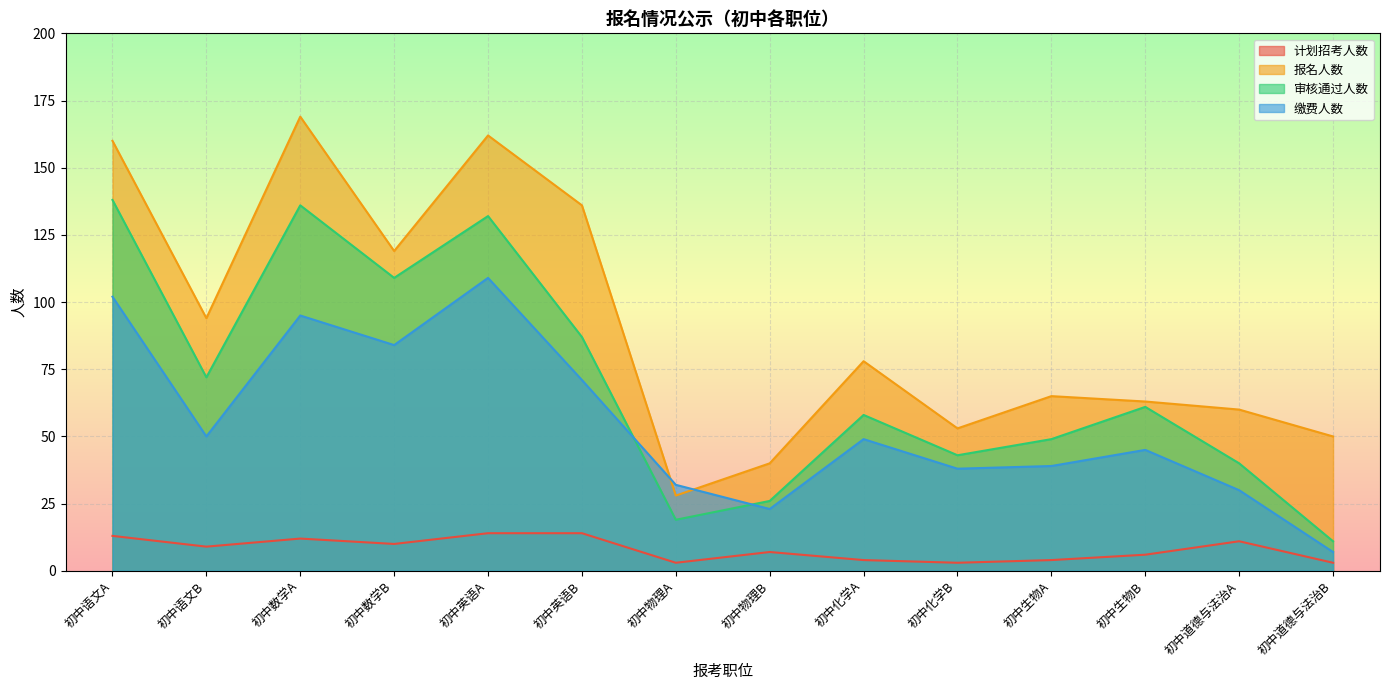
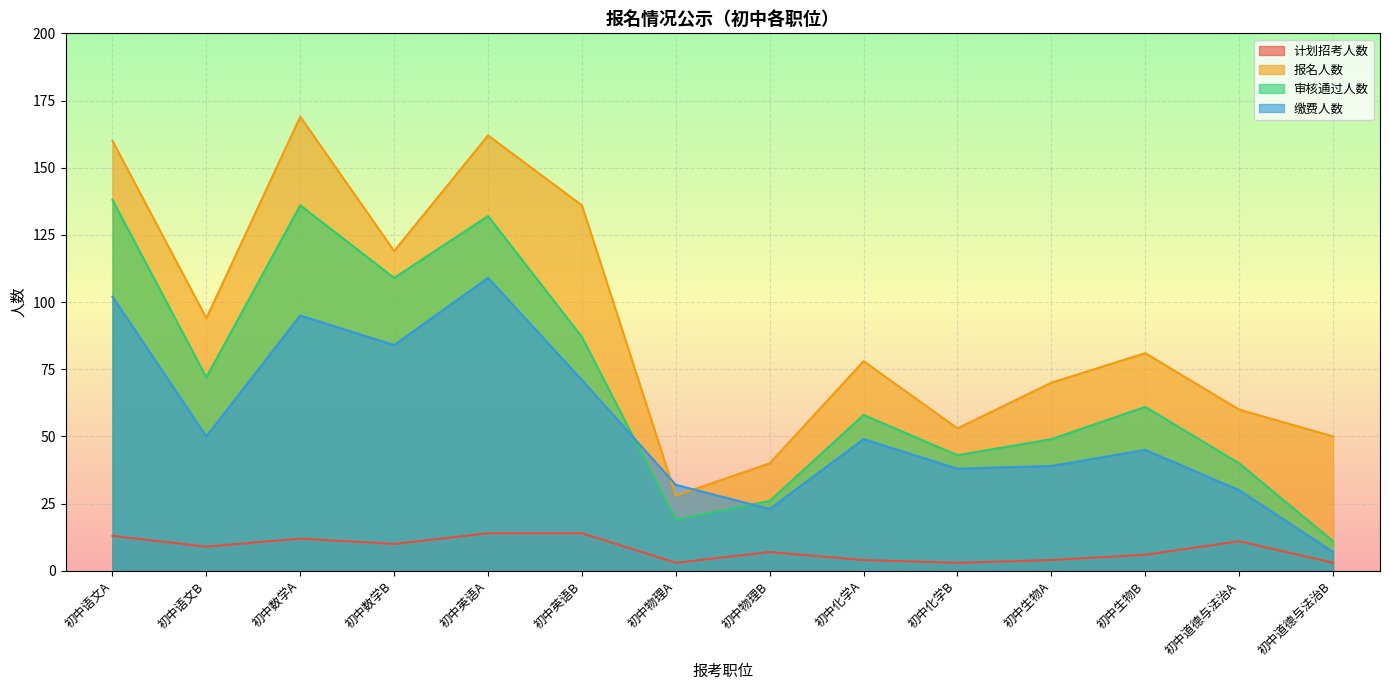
报名人数, 初中生物A: 65 -> 70
报名人数, 初中生物B: 63 -> 81
